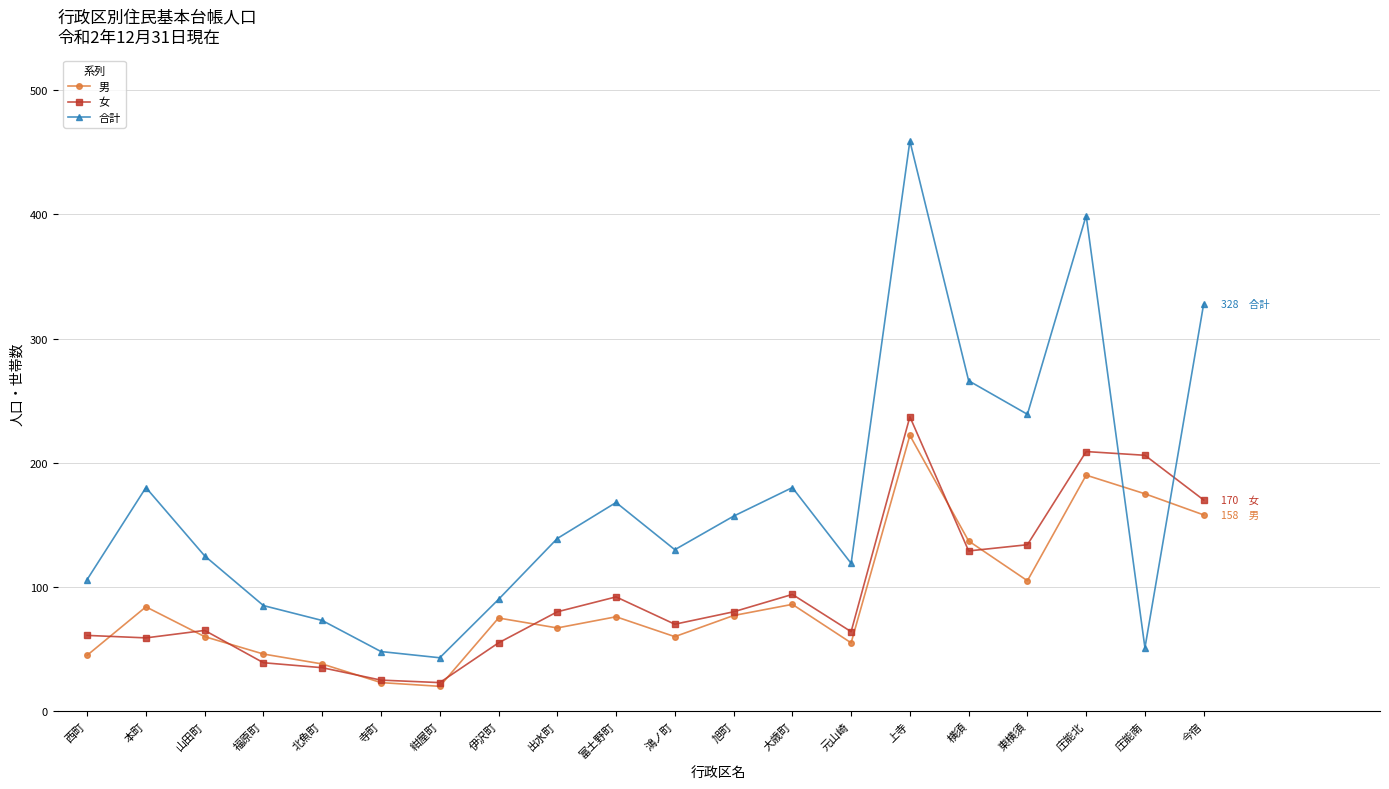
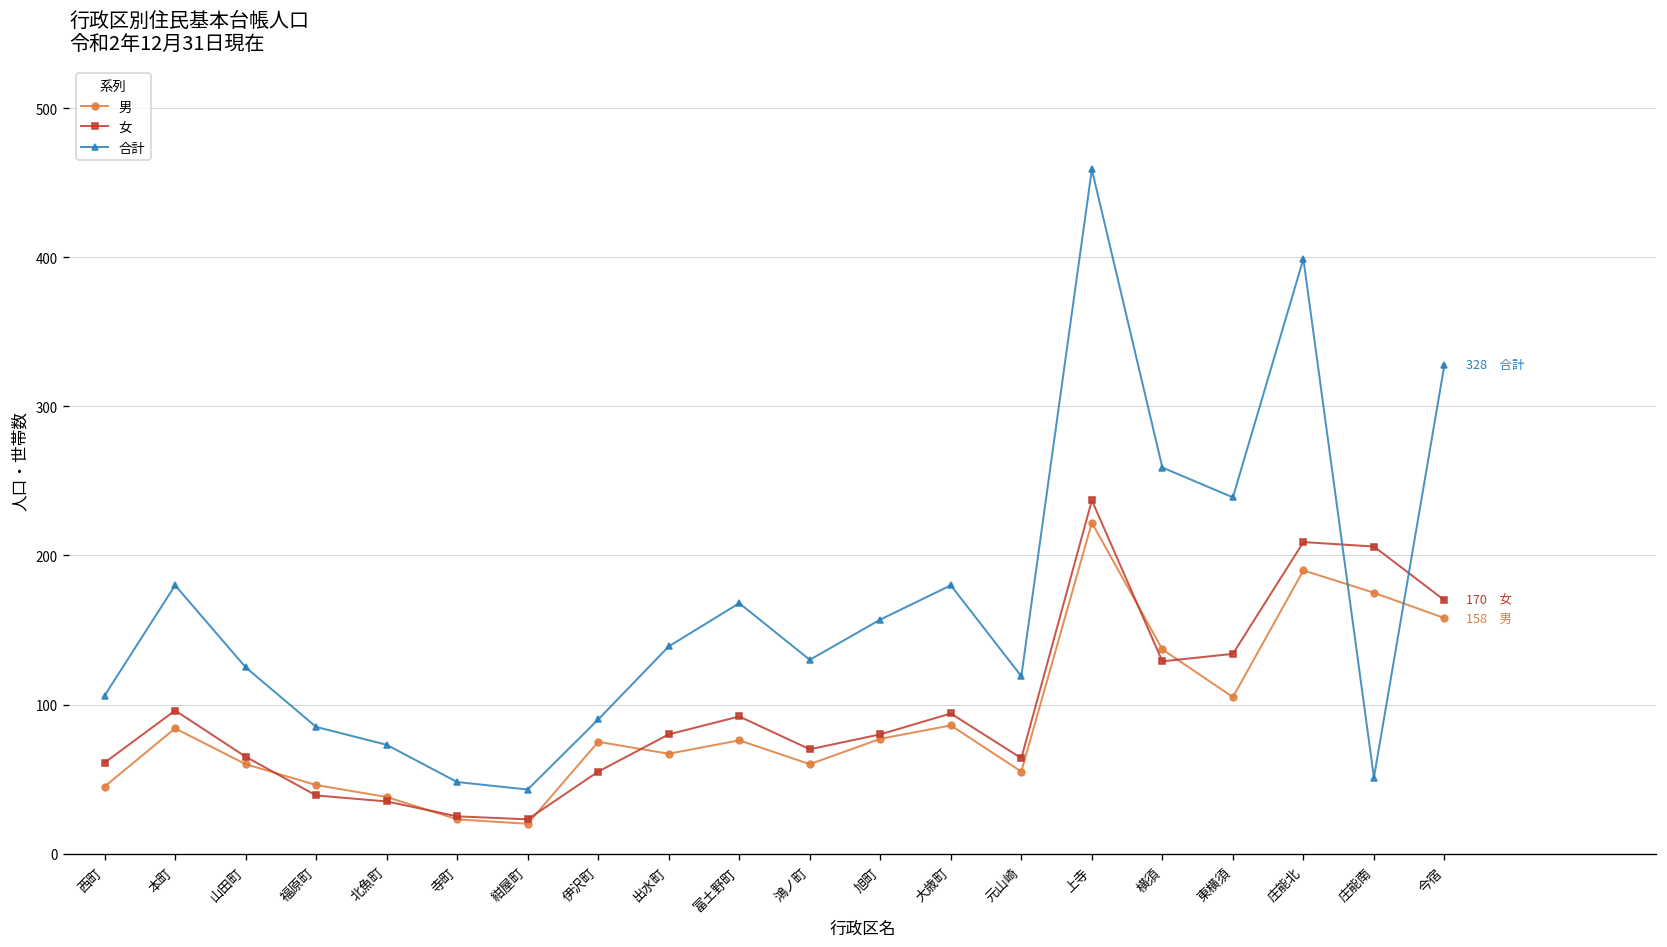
女, 本町: 59 -> 96
合計, 横須: 266 -> 259
